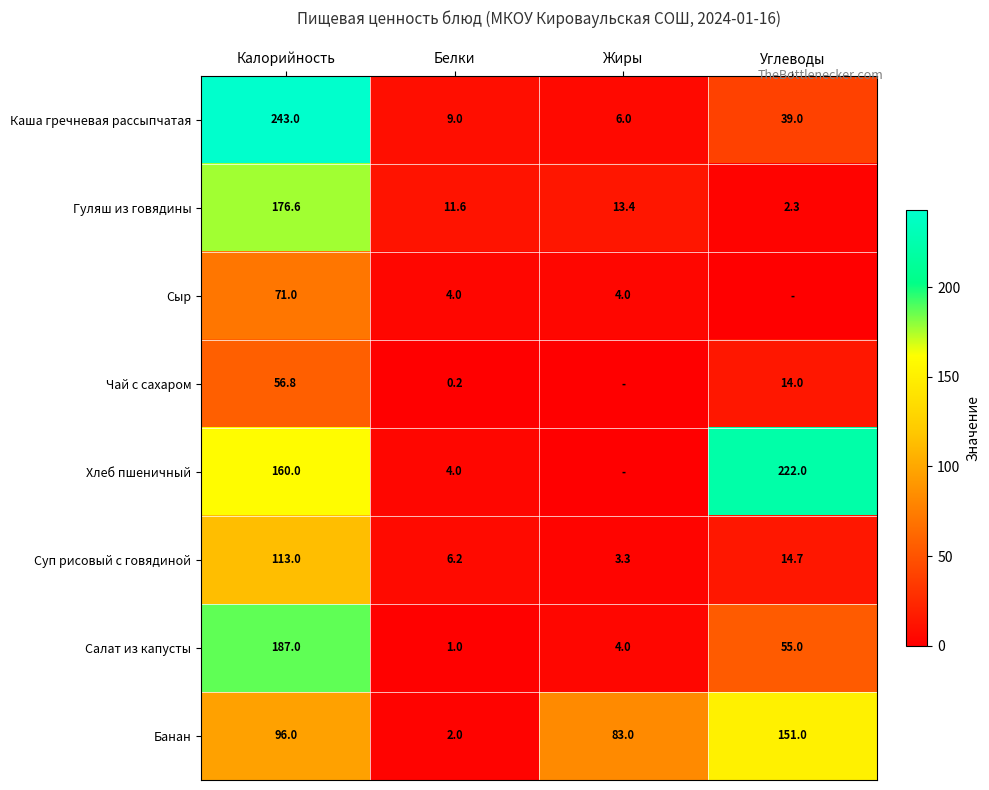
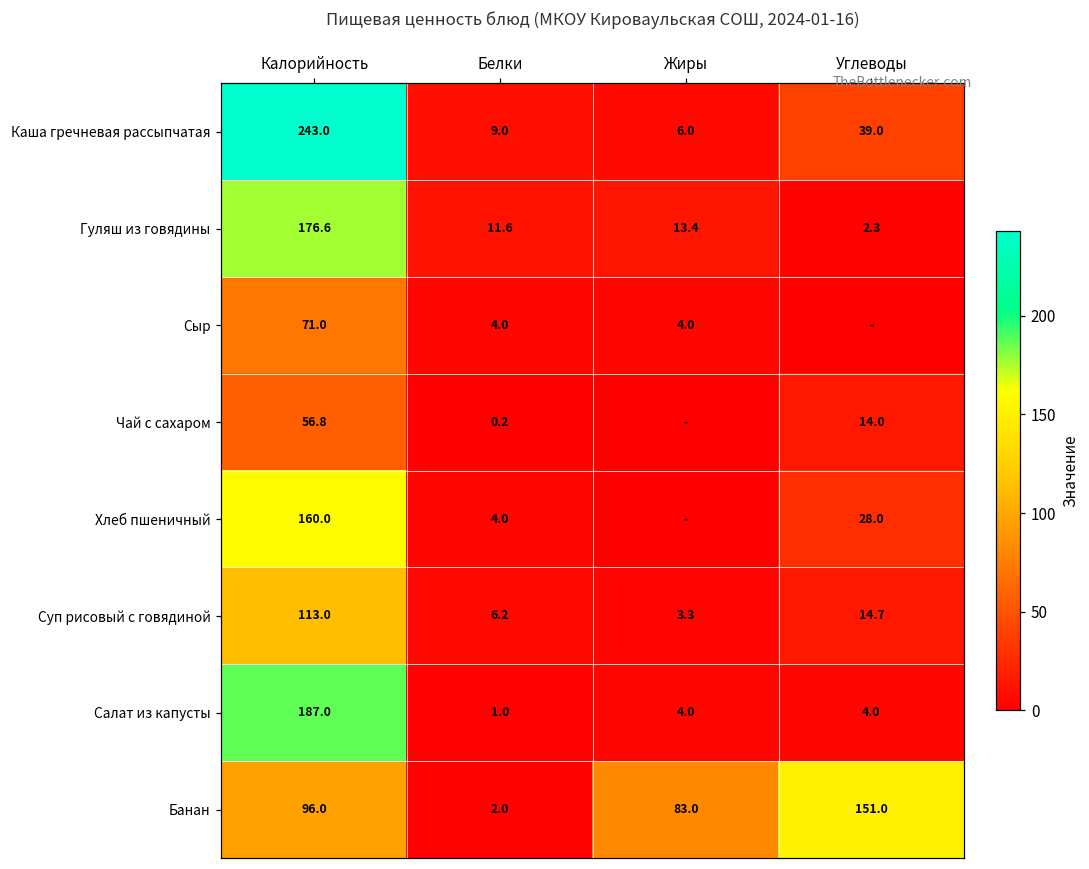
Хлеб пшеничный, Углеводы: 222.0 -> 28.0
Салат из капусты, Углеводы: 55.0 -> 4.0
